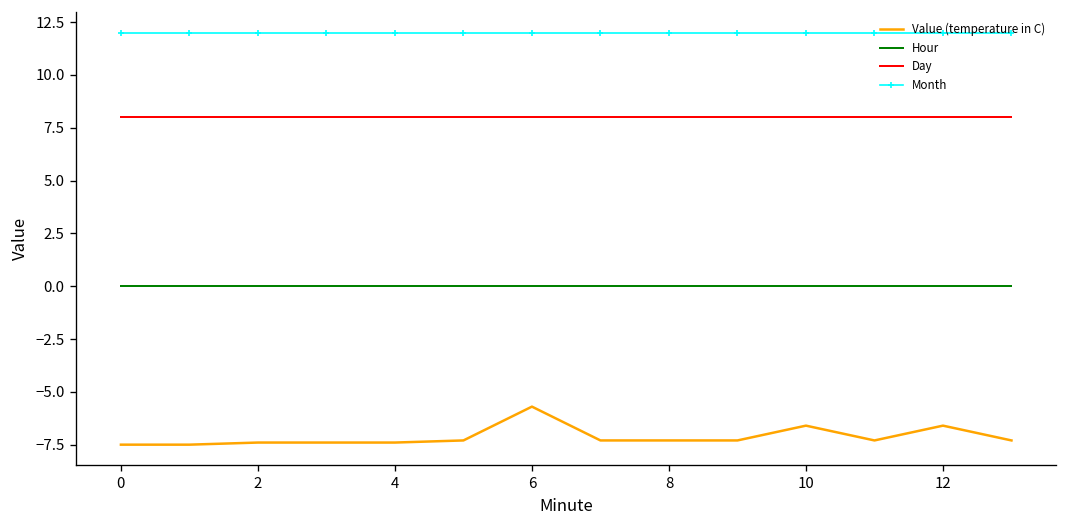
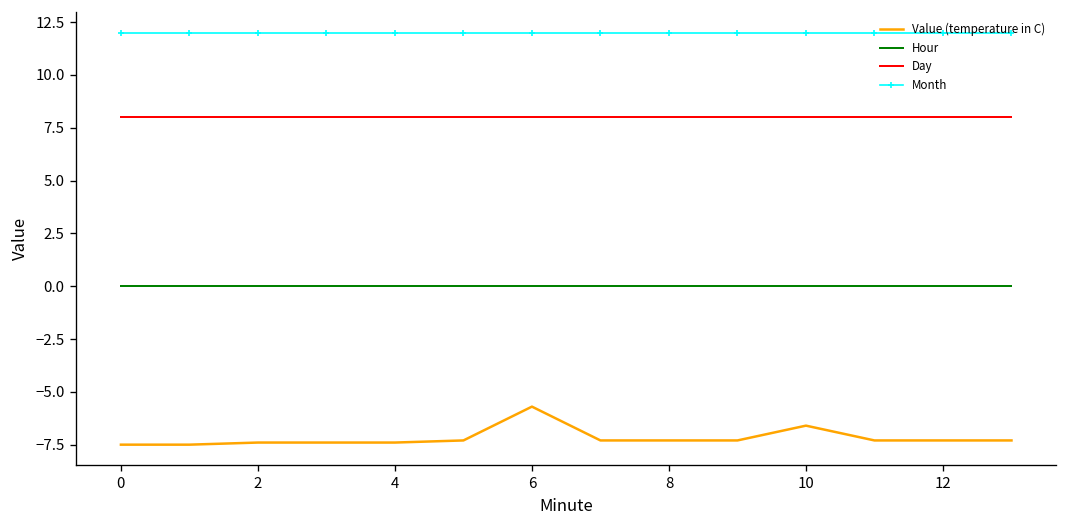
Value (temperature in C), 12: -6.6 -> -7.3
